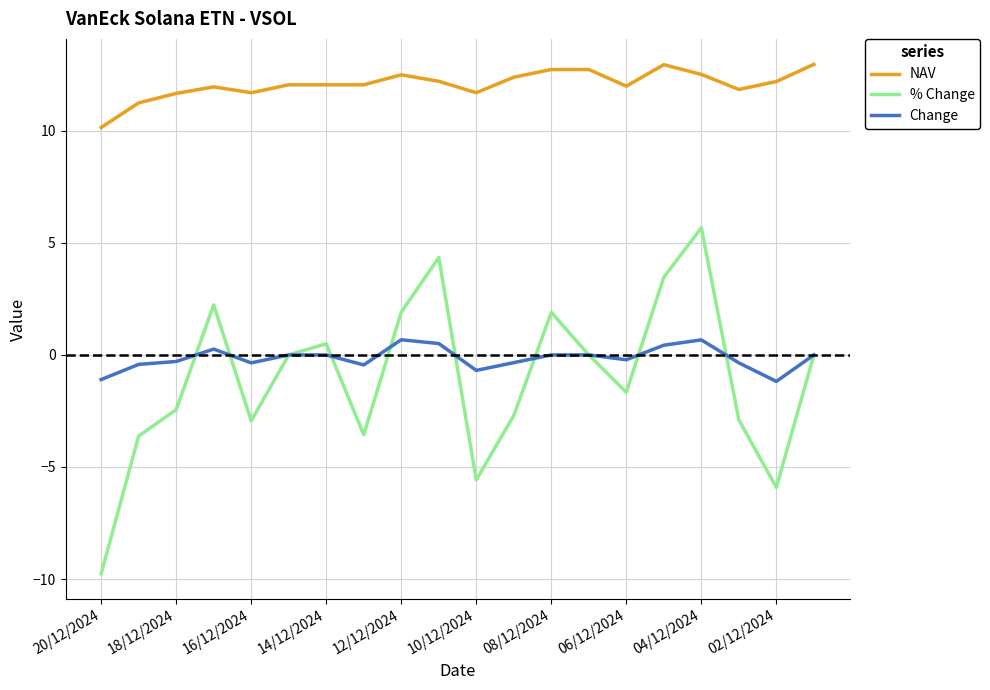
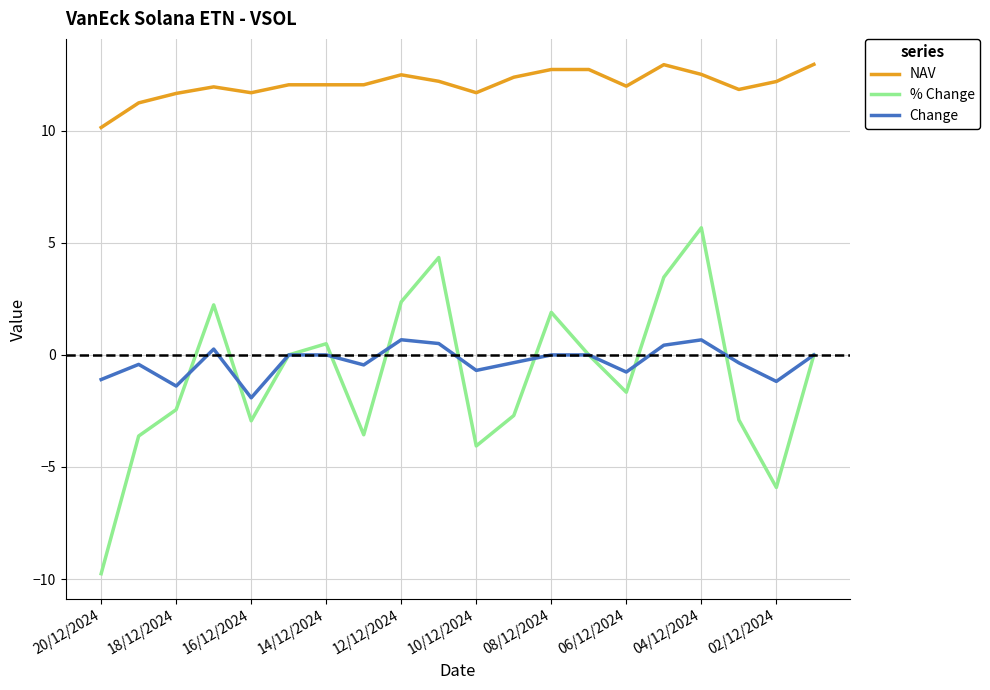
Change, 18/12/2024: -0.3 -> -1.4
Change, 16/12/2024: -0.4 -> -1.9
% Change, 12/12/2024: 1.9 -> 2.4
% Change, 10/12/2024: -5.6 -> -4.1
Change, 06/12/2024: -0.2 -> -0.8
